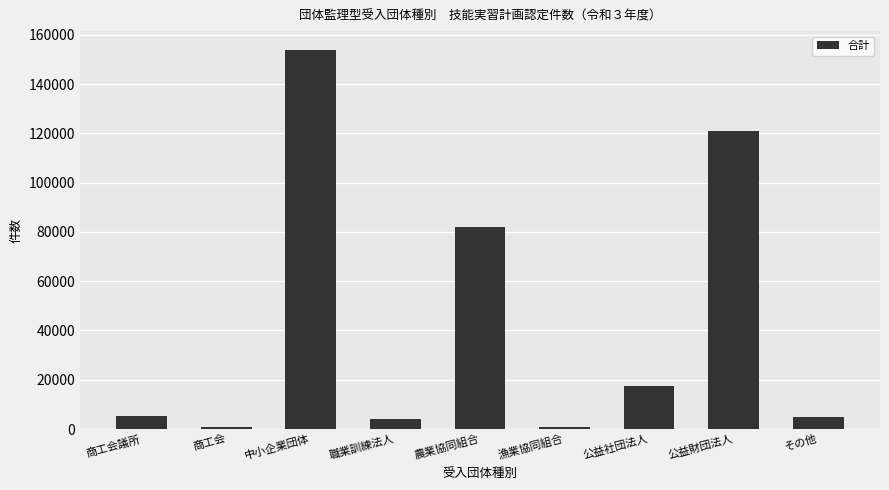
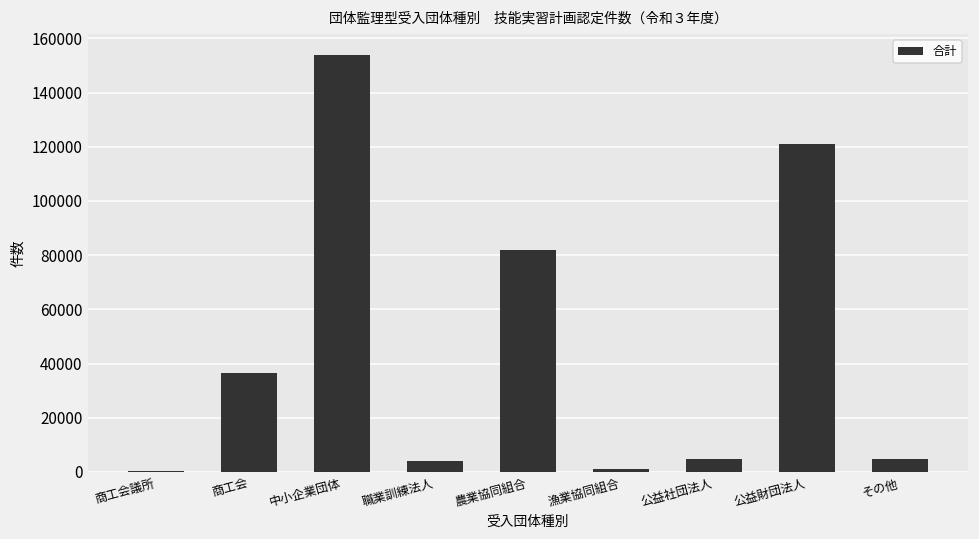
商工会議所: 5000 -> 0
商工会: 1000 -> 37000
公益社団法人: 18000 -> 5000
